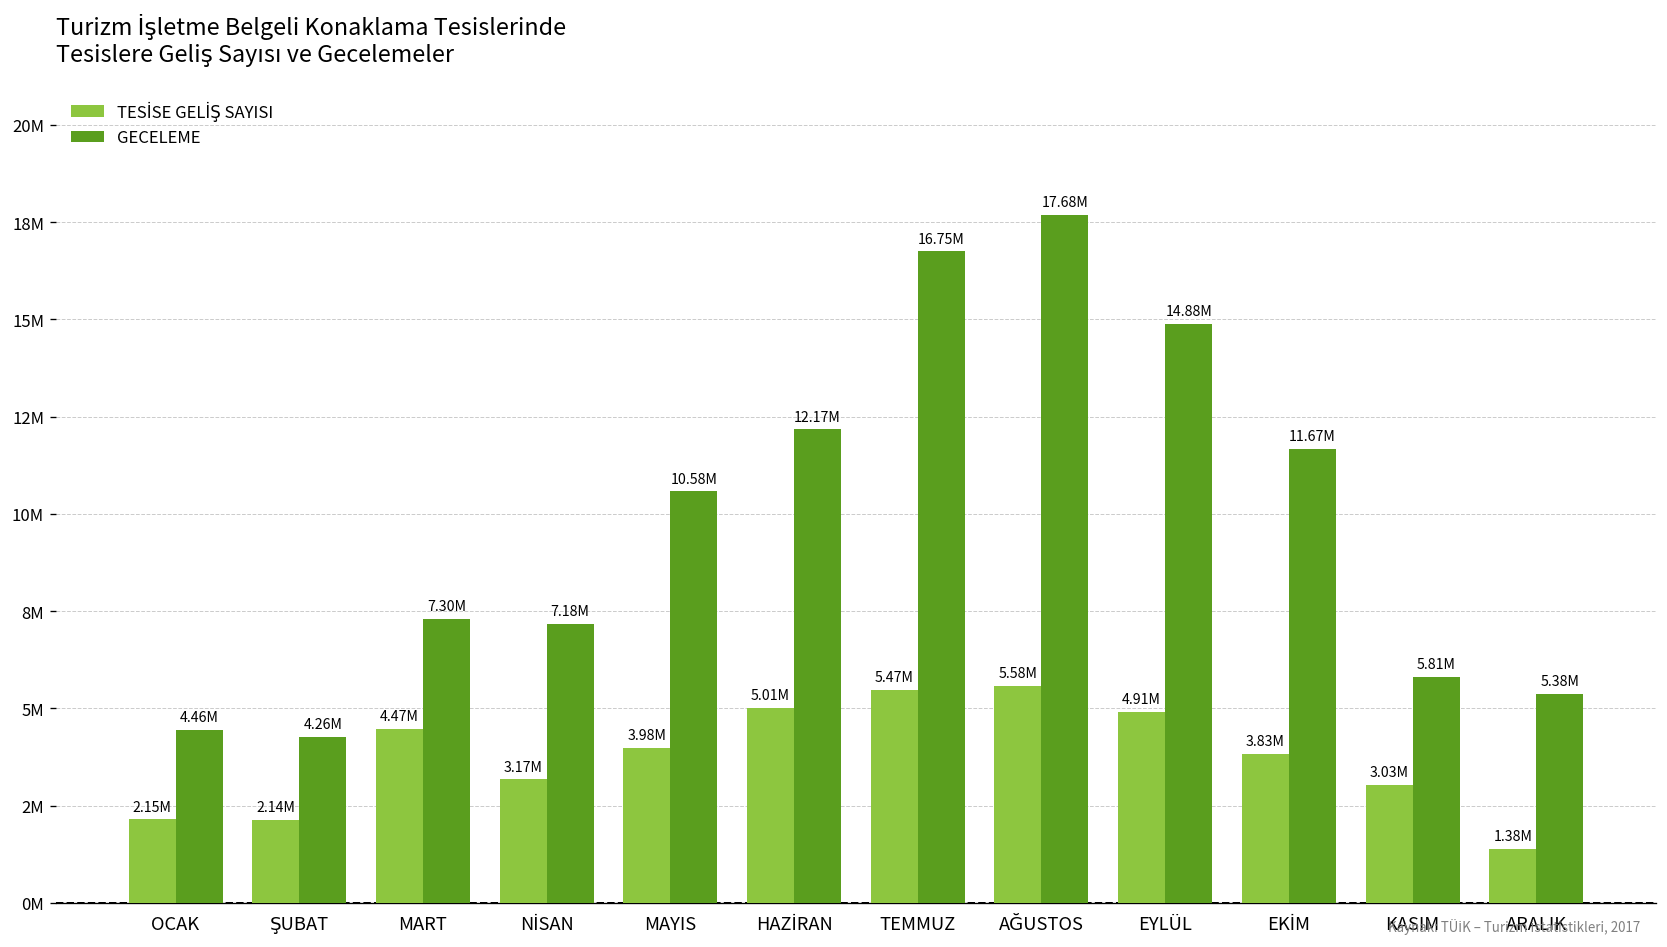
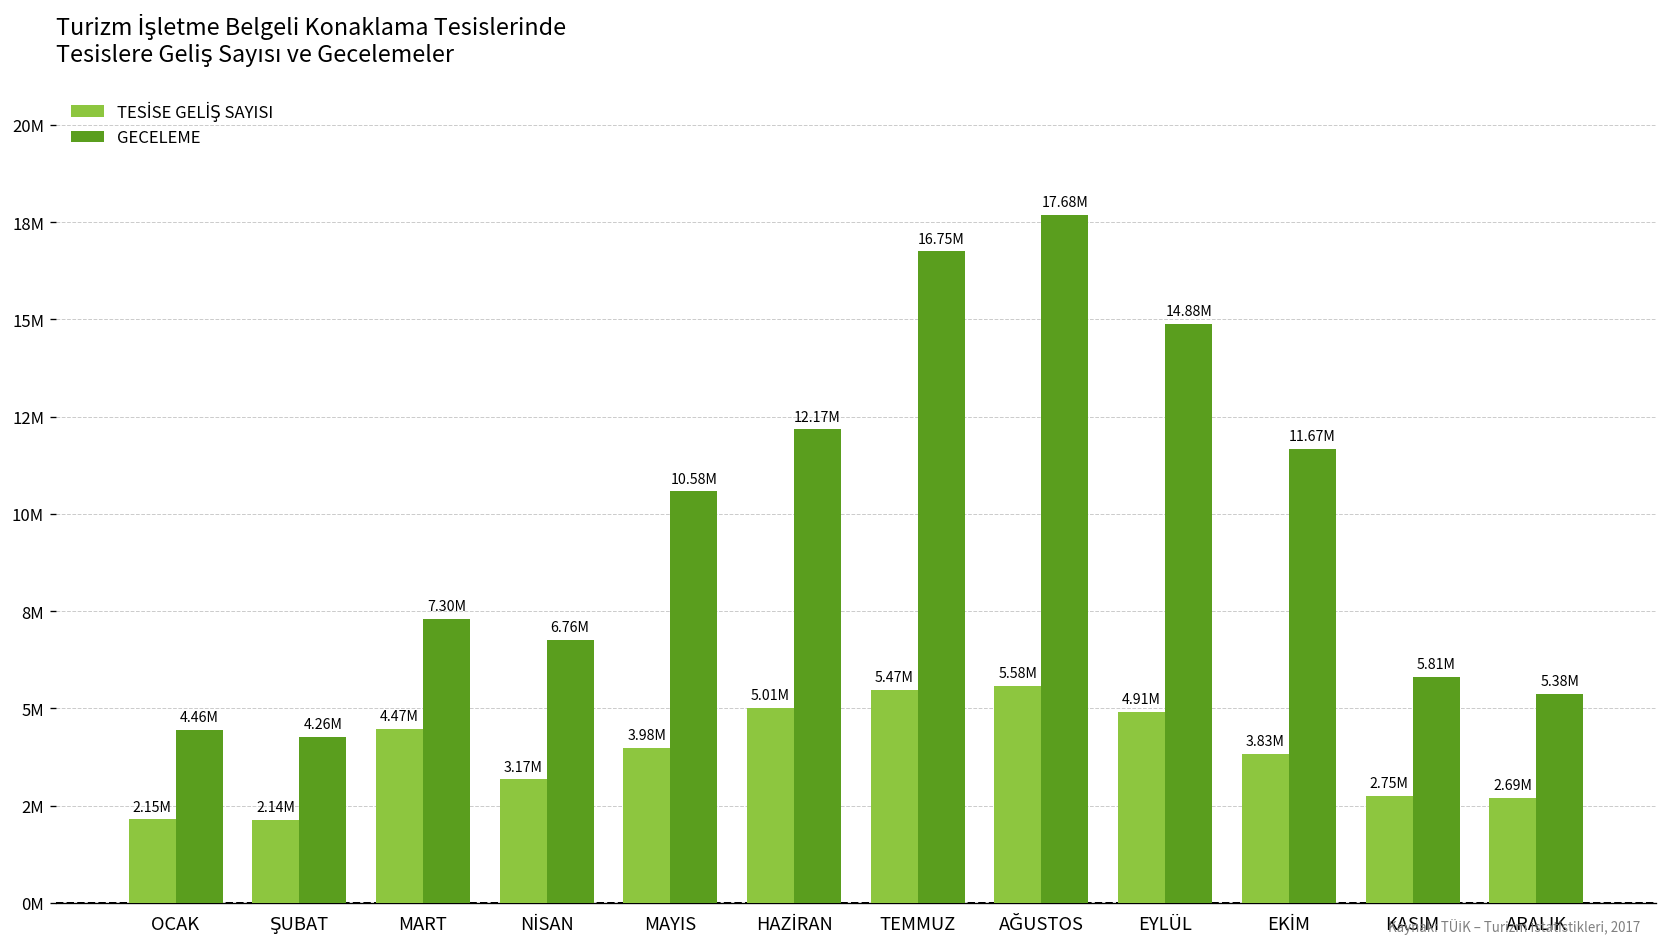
GECELEME, NİSAN: 7.18M -> 6.76M
TESİSE GELİŞ SAYISI, KASIM: 3.03M -> 2.75M
TESİSE GELİŞ SAYISI, ARALIK: 1.38M -> 2.69M
